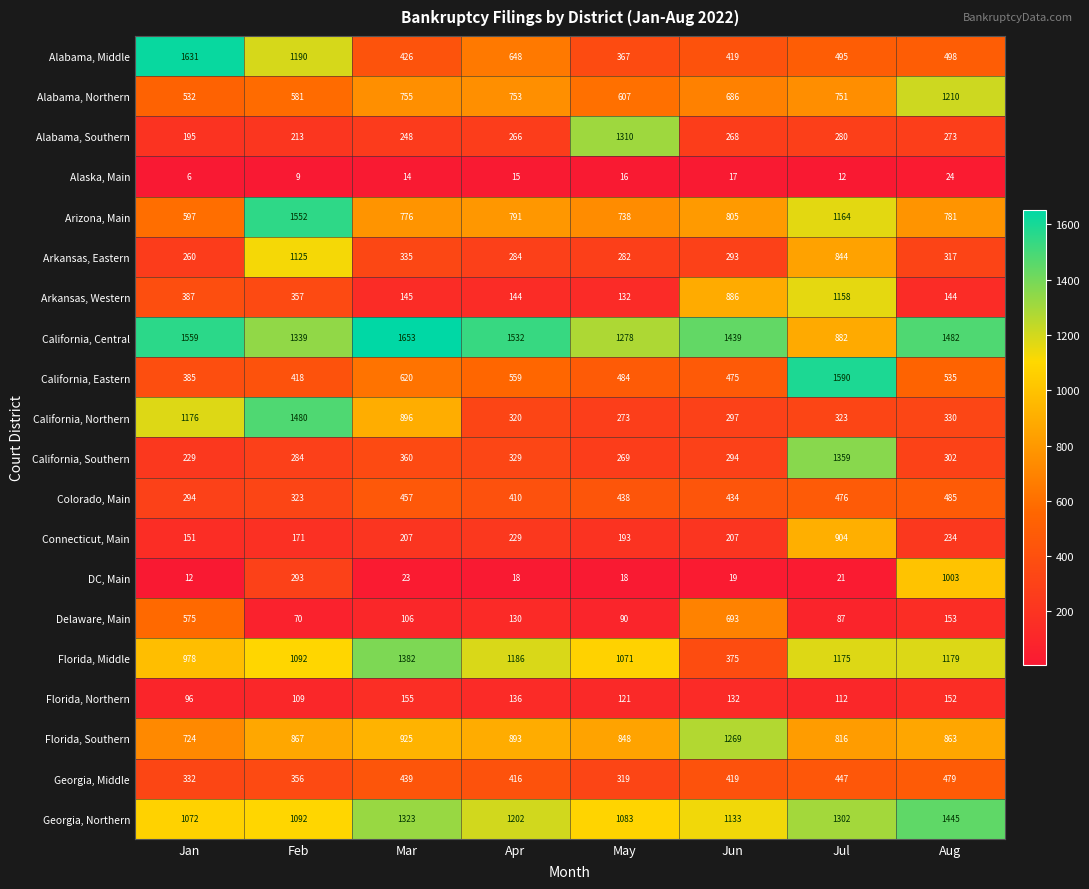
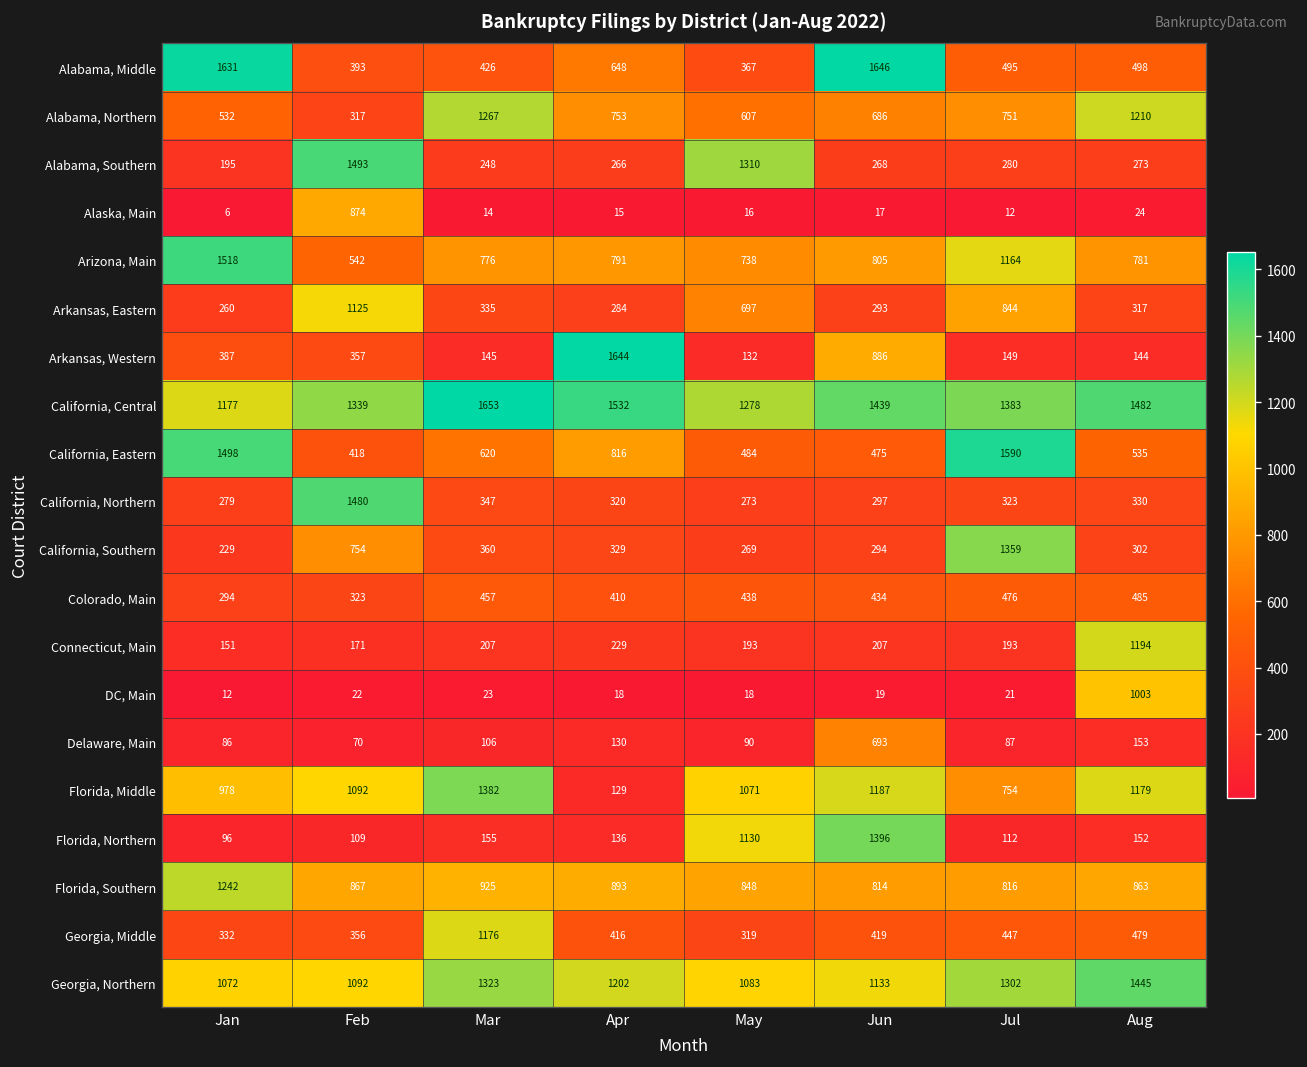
Alabama, Middle, Feb: 1190 -> 393
Alabama, Middle, Jun: 419 -> 1646
Alabama, Northern, Feb: 581 -> 317
Alabama, Northern, Mar: 755 -> 1267
Alabama, Southern, Feb: 213 -> 1493
Alaska, Main, Feb: 9 -> 874
Arizona, Main, Jan: 597 -> 1518
Arizona, Main, Feb: 1552 -> 542
Arkansas, Eastern, May: 282 -> 697
Arkansas, Western, Apr: 144 -> 1644
Arkansas, Western, Jul: 1158 -> 149
California, Central, Jan: 1559 -> 1177
California, Central, Jul: 882 -> 1383
California, Eastern, Jan: 385 -> 1498
California, Eastern, Apr: 559 -> 816
California, Northern, Jan: 1176 -> 279
California, Northern, Mar: 896 -> 347
California, Southern, Feb: 284 -> 754
Connecticut, Main, Jul: 904 -> 193
Connecticut, Main, Aug: 234 -> 1194
DC, Main, Feb: 293 -> 22
Delaware, Main, Jan: 575 -> 86
Florida, Middle, Apr: 1186 -> 129
Florida, Middle, Jun: 375 -> 1187
Florida, Middle, Jul: 1175 -> 754
Florida, Northern, May: 121 -> 1130
Florida, Northern, Jun: 132 -> 1396
Florida, Southern, Jan: 724 -> 1242
Florida, Southern, Jun: 1269 -> 814
Georgia, Middle, Mar: 439 -> 1176
